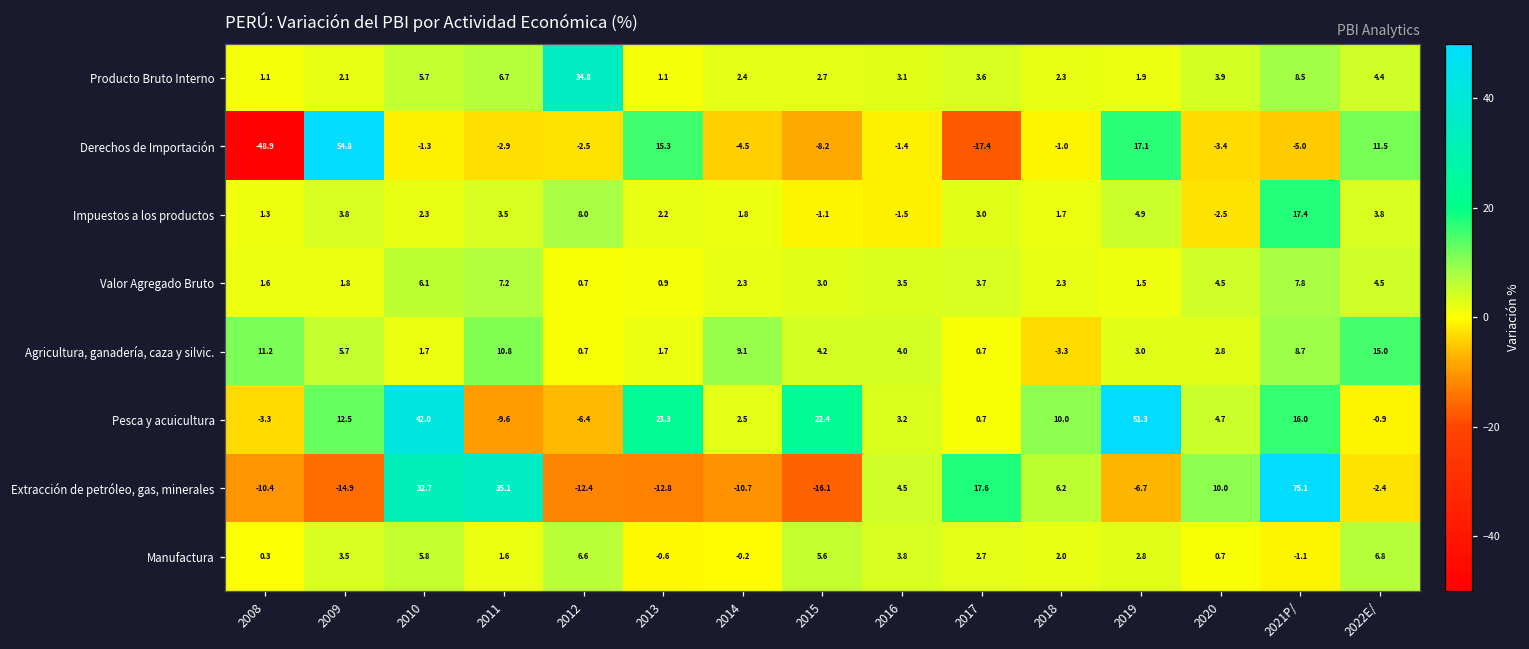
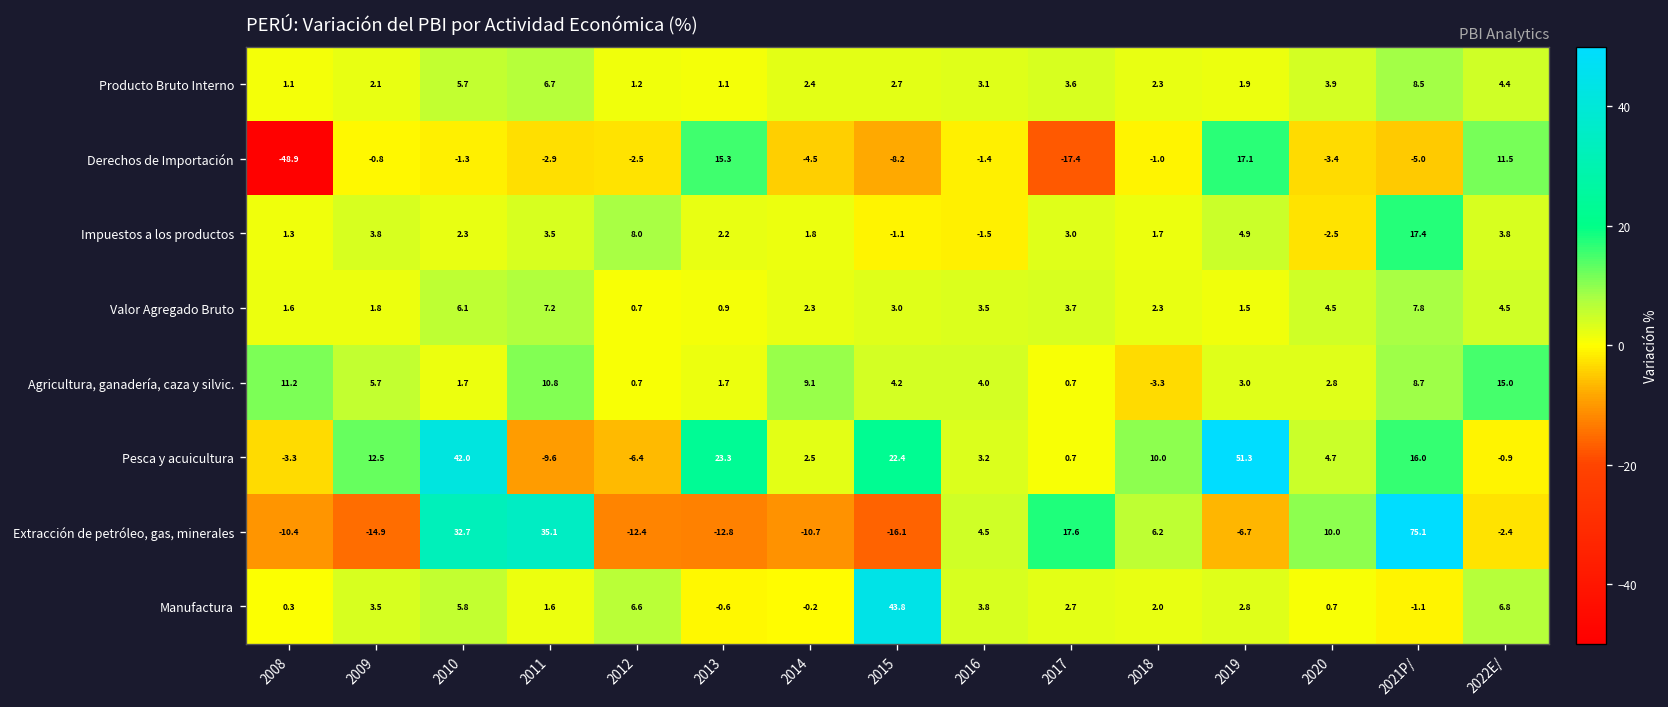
Producto Bruto Interno, 2012: 34.8 -> 1.2
Derechos de Importación, 2009: 54.8 -> -0.8
Manufactura, 2015: 5.6 -> 43.8
